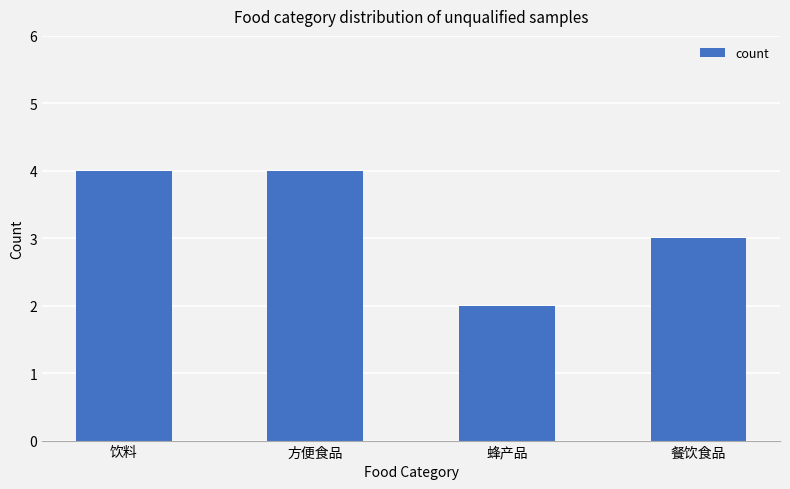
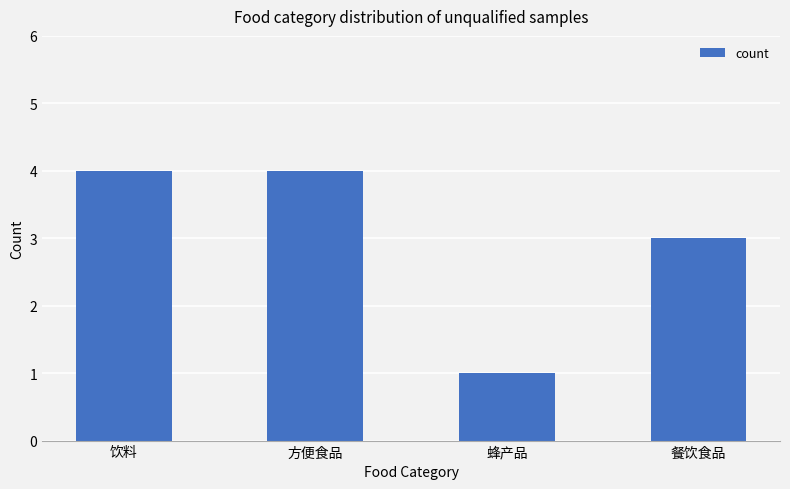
蜂产品: 2 -> 1
